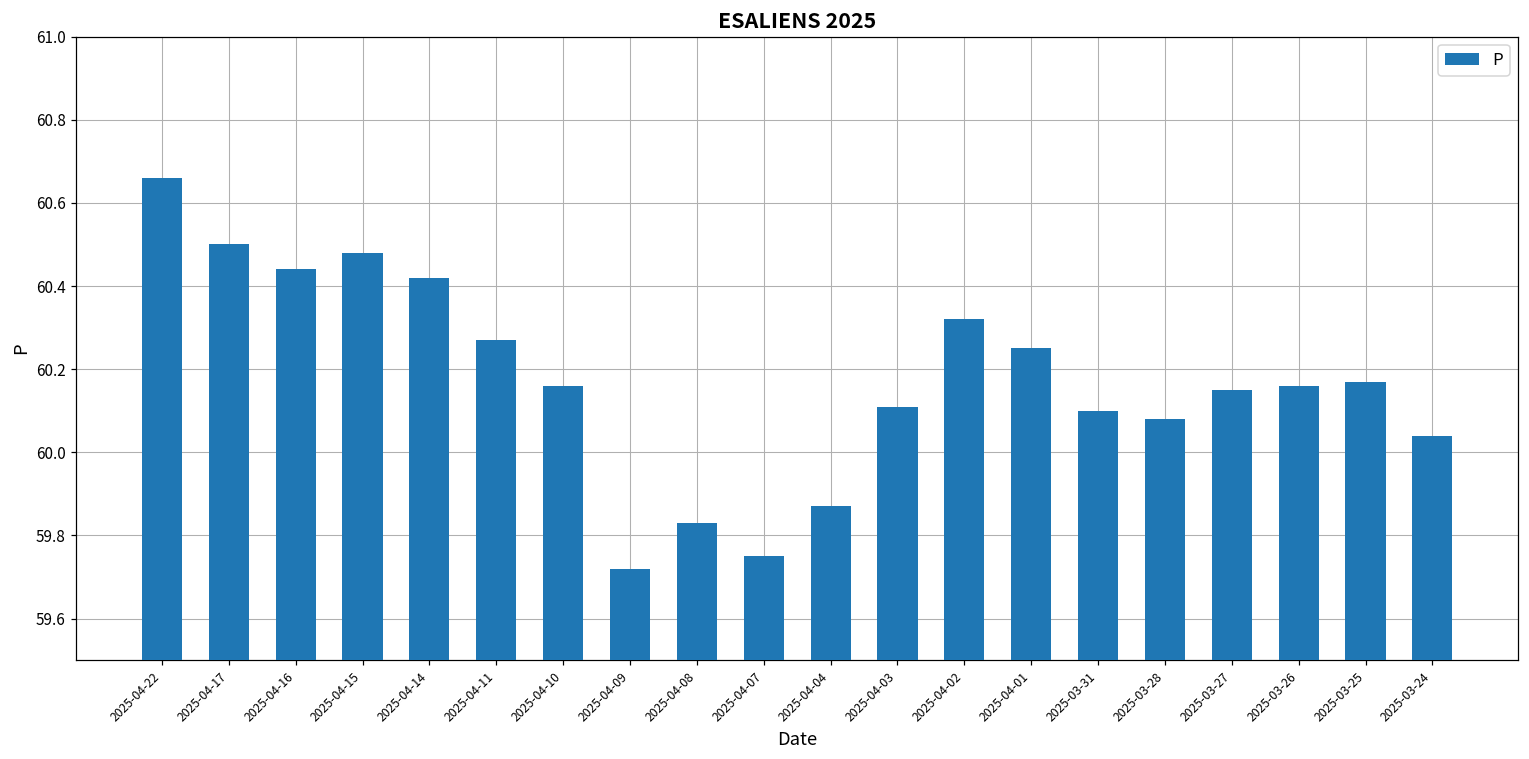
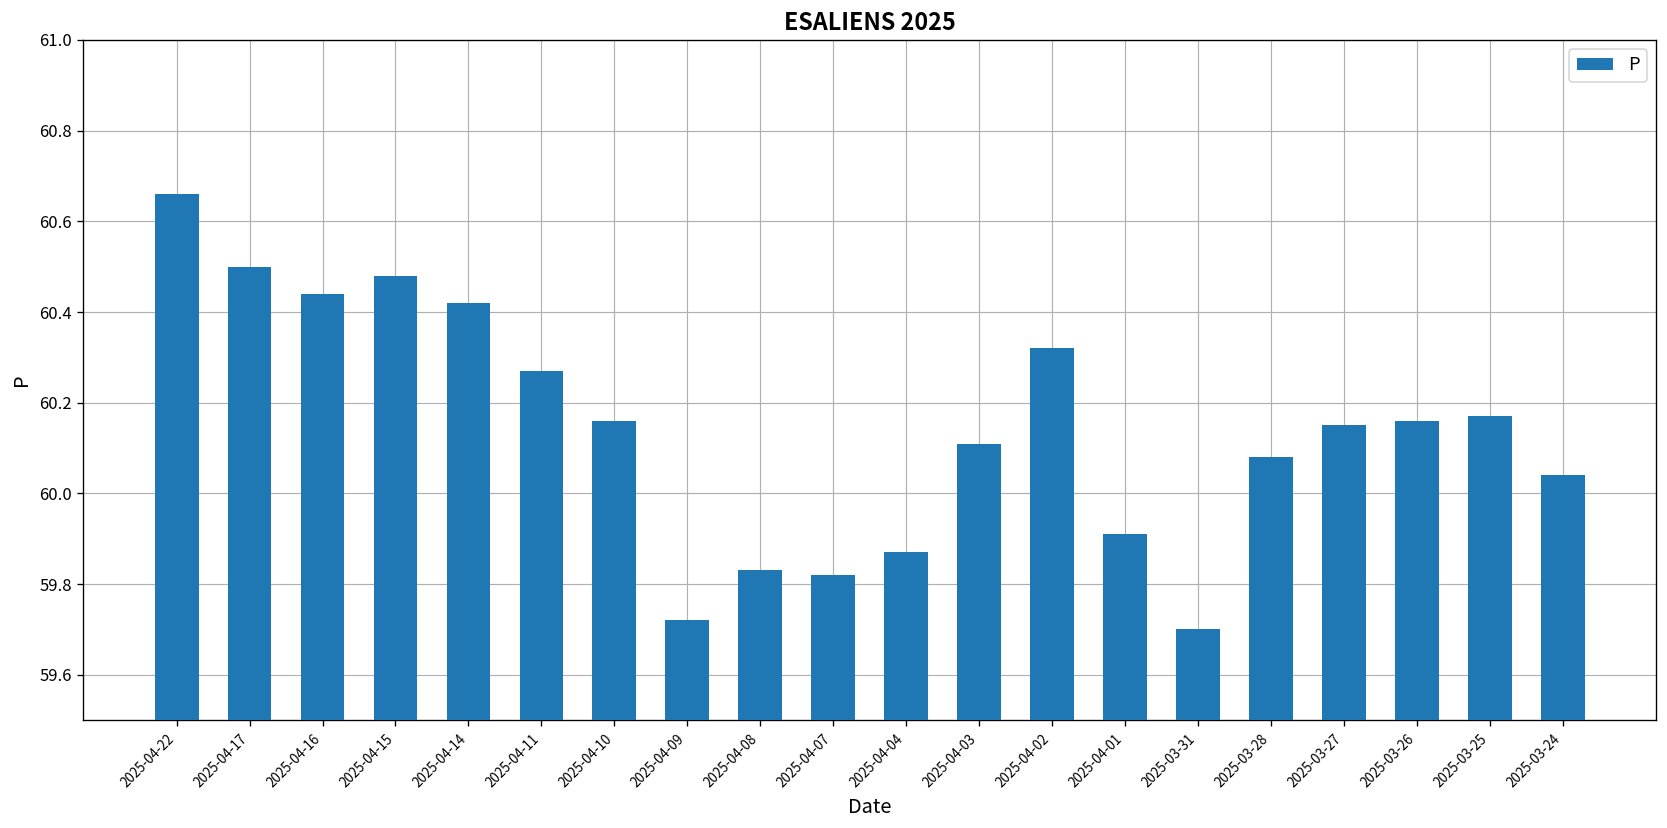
2025-04-07: 59.75 -> 59.82
2025-04-01: 60.25 -> 59.91
2025-03-31: 60.1 -> 59.7
